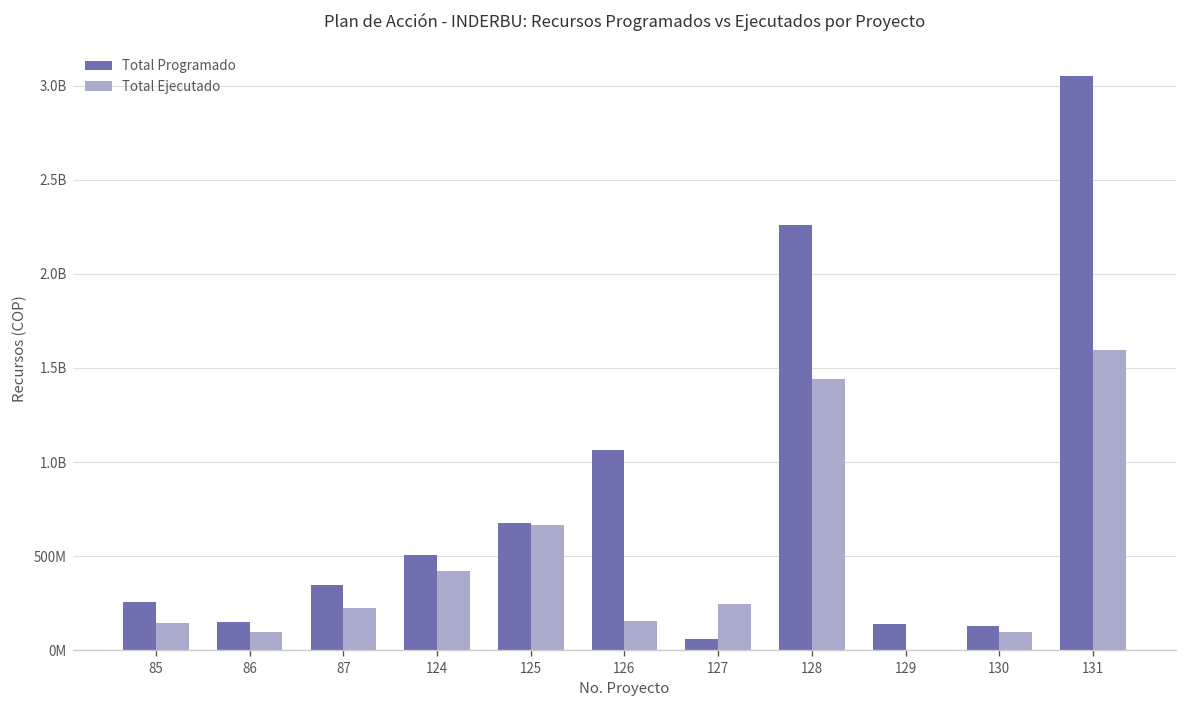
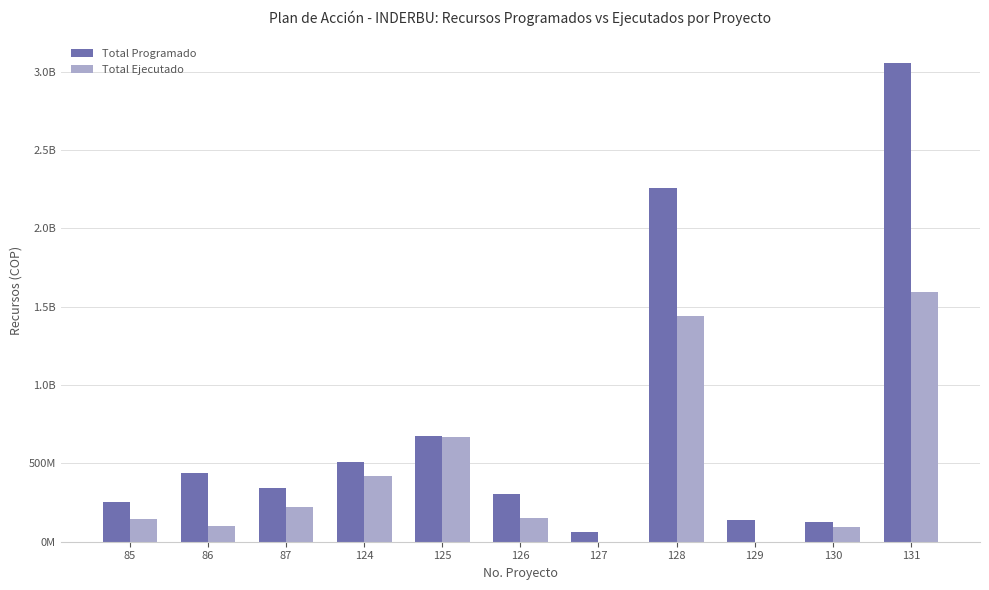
Total Programado, 86: 150000000 -> 440000000
Total Programado, 126: 1070000000 -> 300000000
Total Ejecutado, 127: 250000000 -> 0
